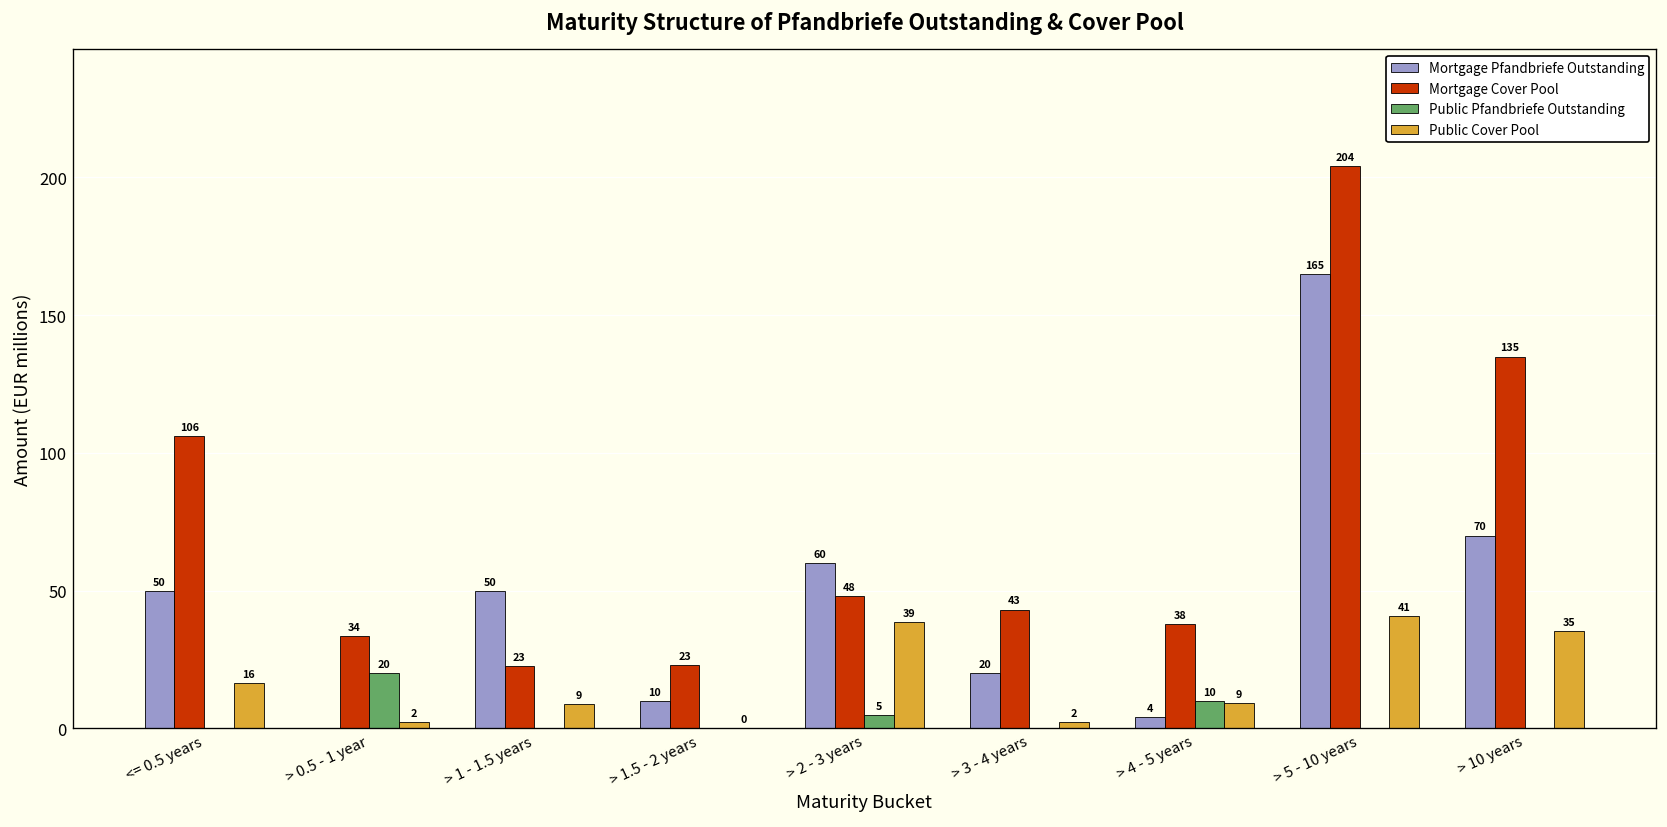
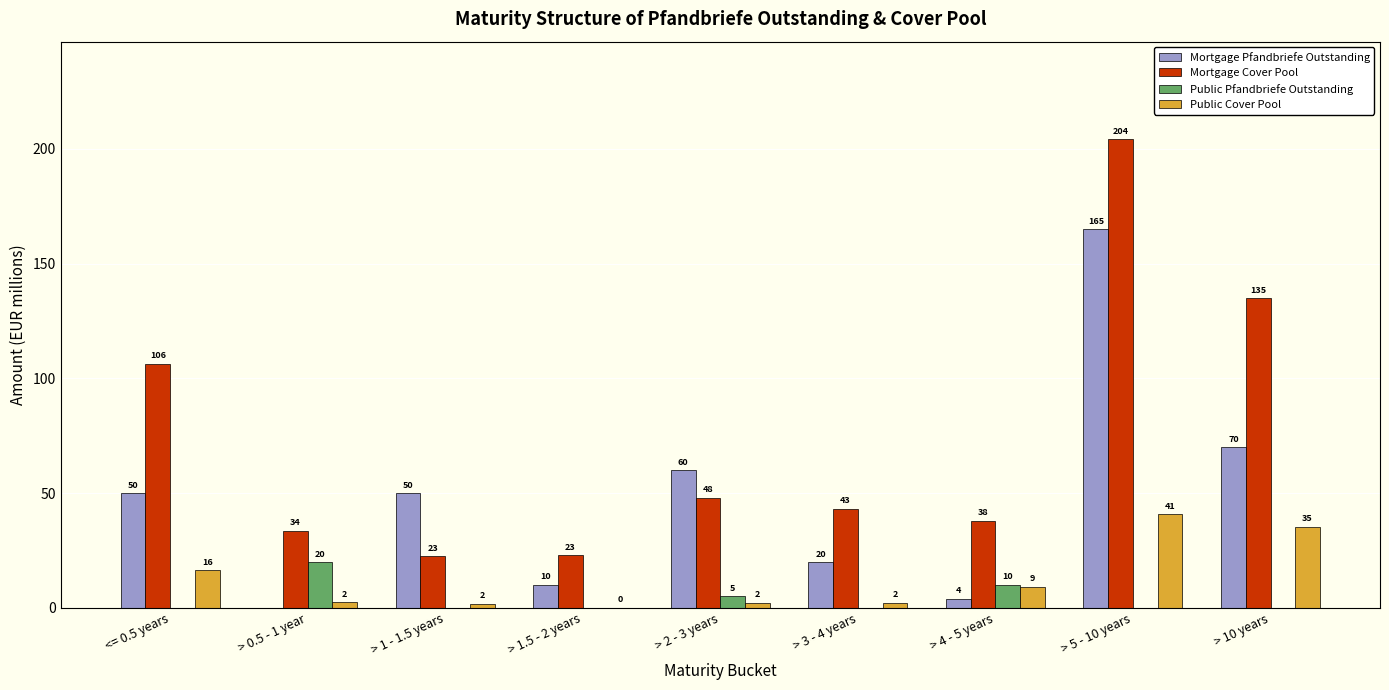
Public Cover Pool, > 1 - 1.5 years: 9 -> 2
Public Cover Pool, > 2 - 3 years: 39 -> 2
